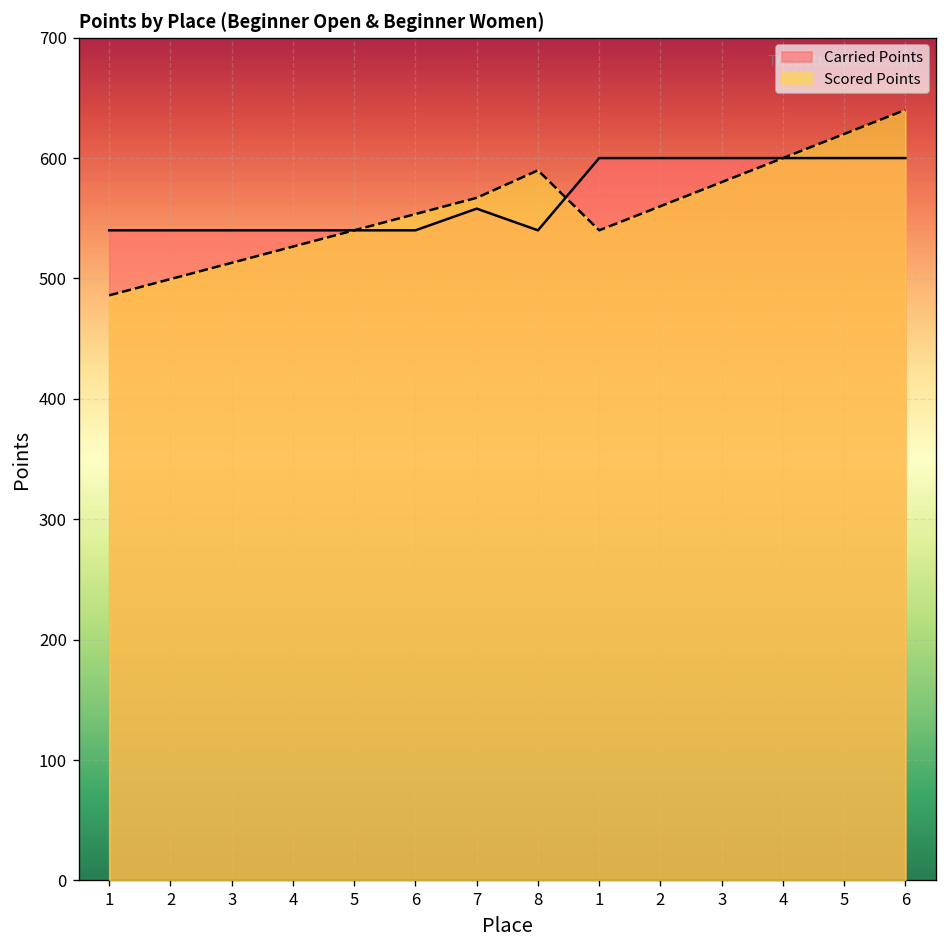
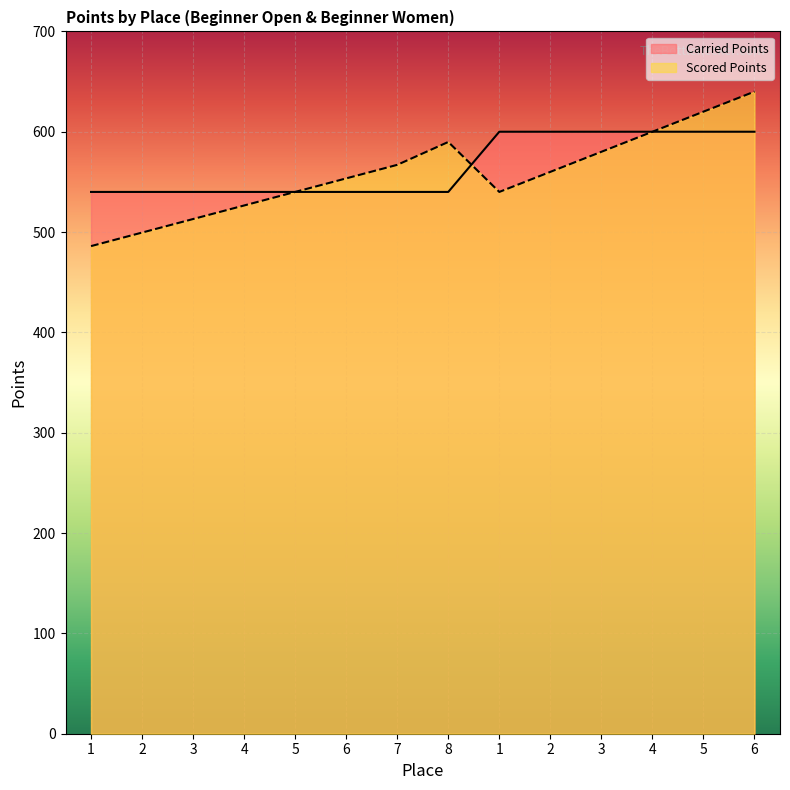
Carried Points, 7: 558 -> 540
